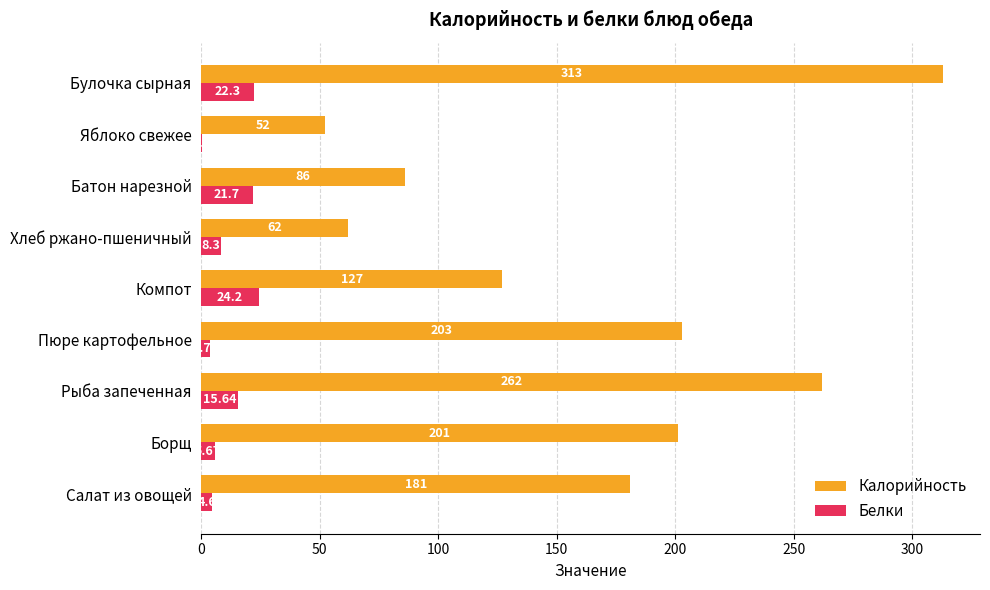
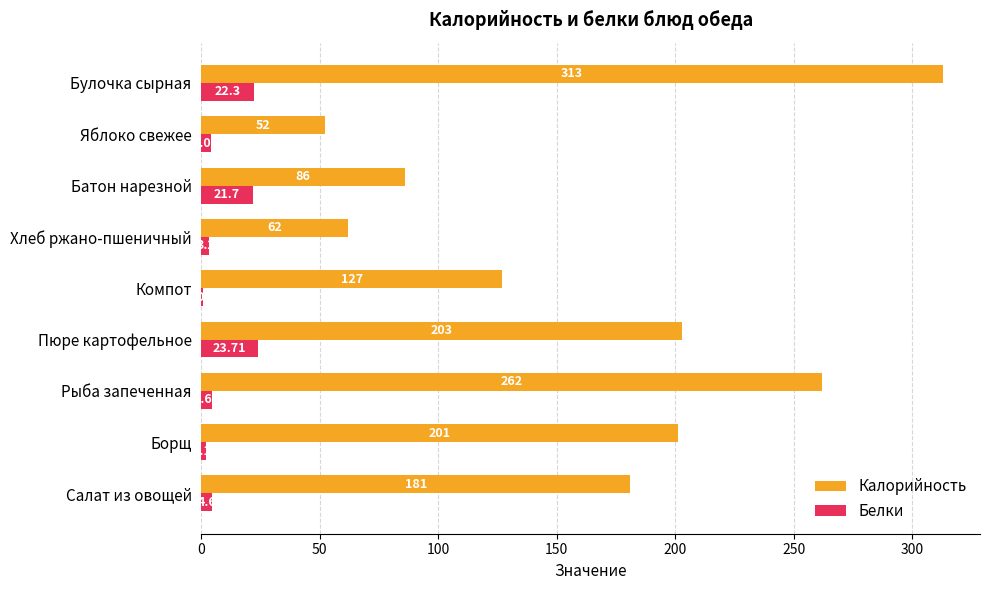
Белки, Яблоко свежее: 0 -> 4
Белки, Хлеб ржано-пшеничный: 8 -> 3
Белки, Компот: 24 -> 1
Белки, Пюре картофельное: 4 -> 24
Белки, Рыба запеченная: 16 -> 5
Белки, Борщ: 6 -> 2
